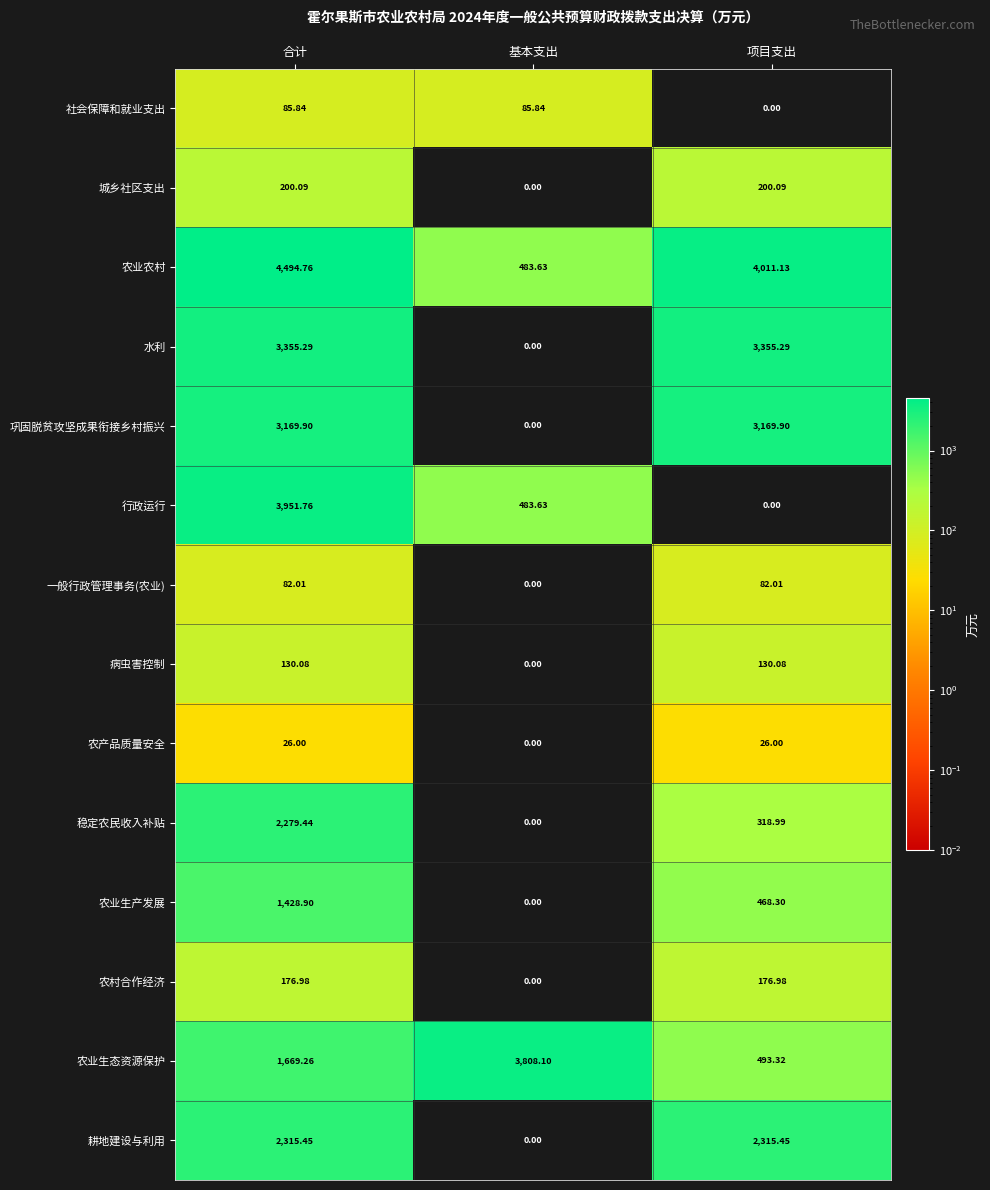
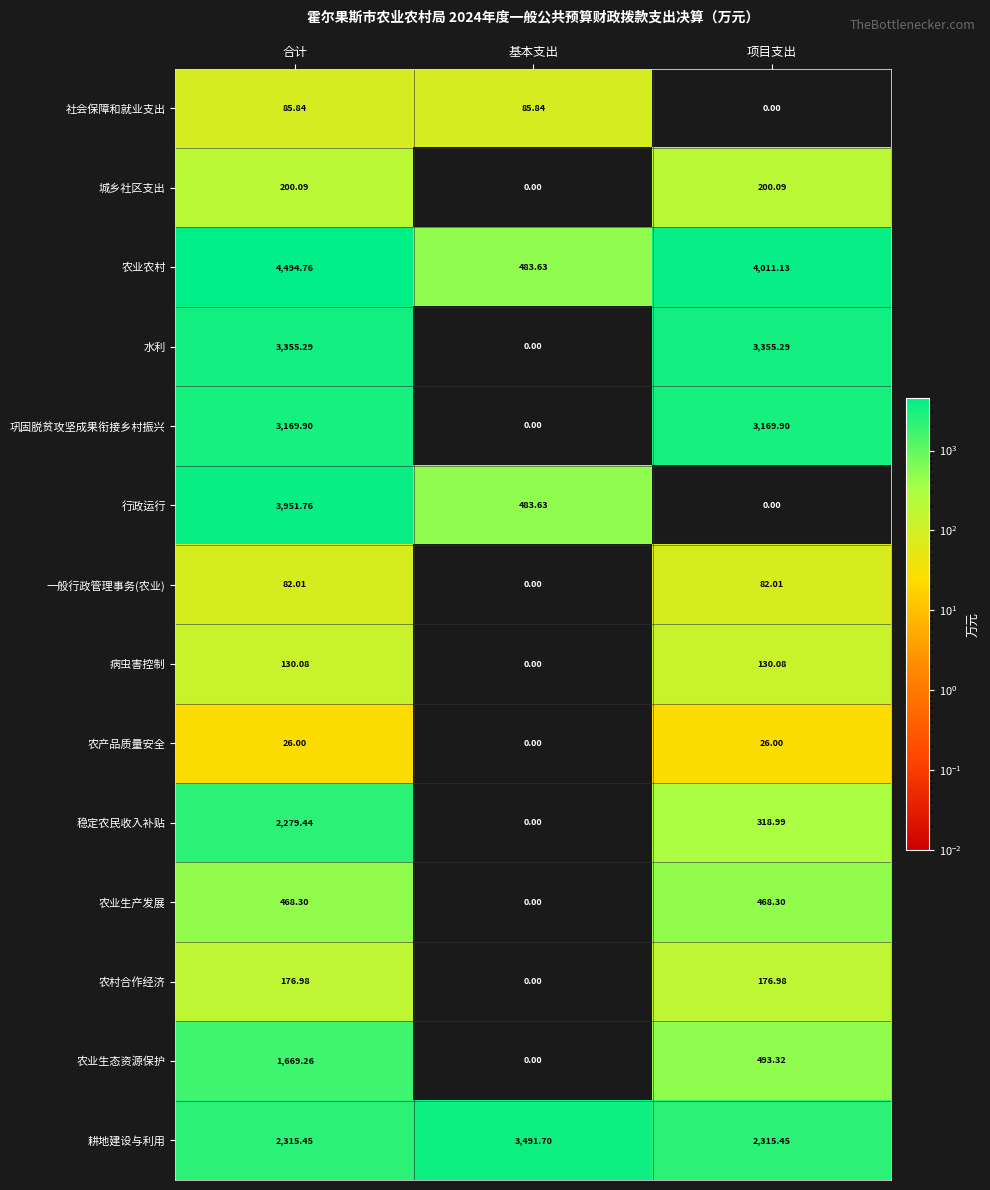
农业生产发展, 合计: 1,428.90 -> 468.30
农业生态资源保护, 基本支出: 3,808.10 -> 0.00
耕地建设与利用, 基本支出: 0.00 -> 3,491.70
